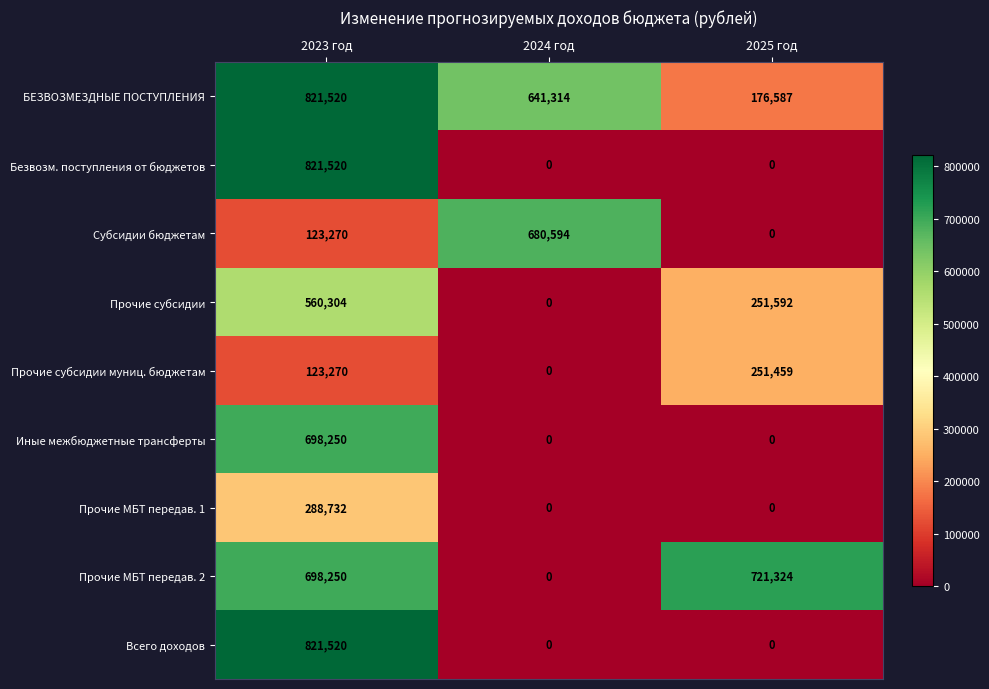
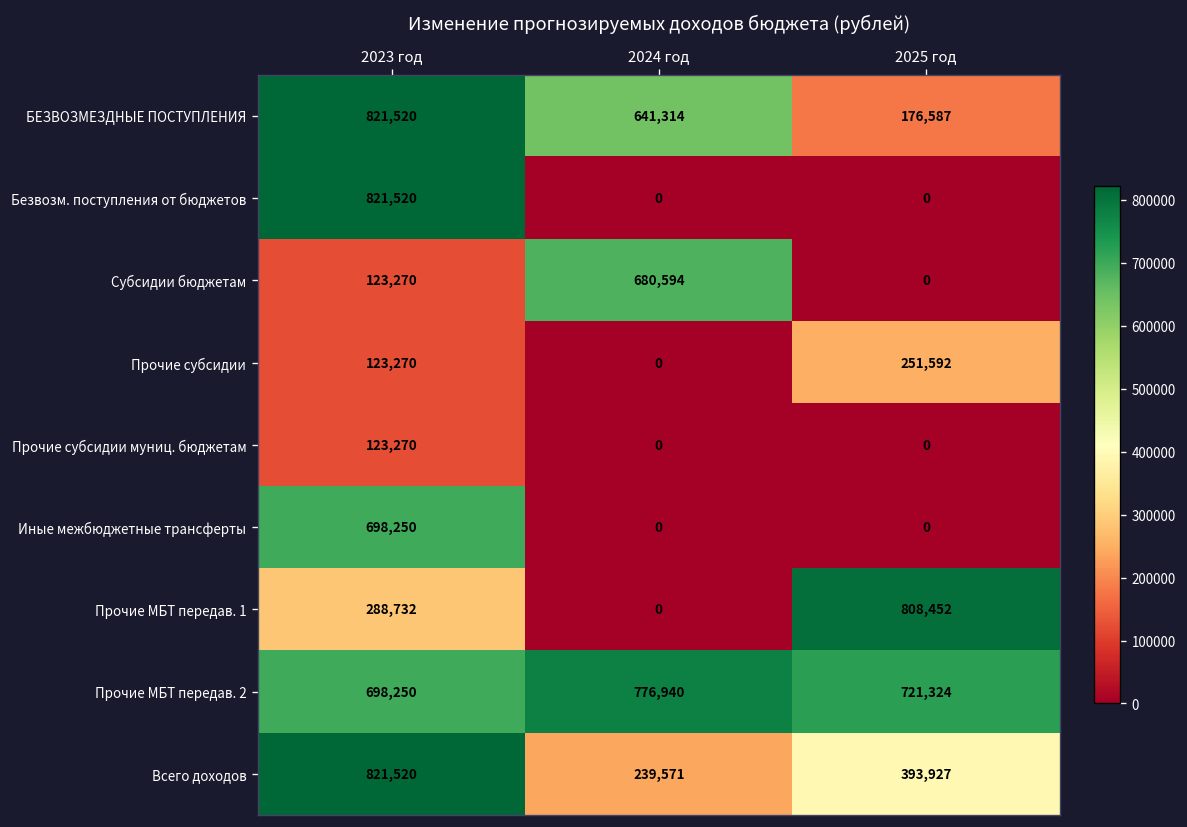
Прочие субсидии, 2023 год: 560,304 -> 123,270
Прочие субсидии муниц. бюджетам, 2025 год: 251,459 -> 0
Прочие МБТ передав. 1, 2025 год: 0 -> 808,452
Прочие МБТ передав. 2, 2024 год: 0 -> 776,940
Всего доходов, 2024 год: 0 -> 239,571
Всего доходов, 2025 год: 0 -> 393,927
